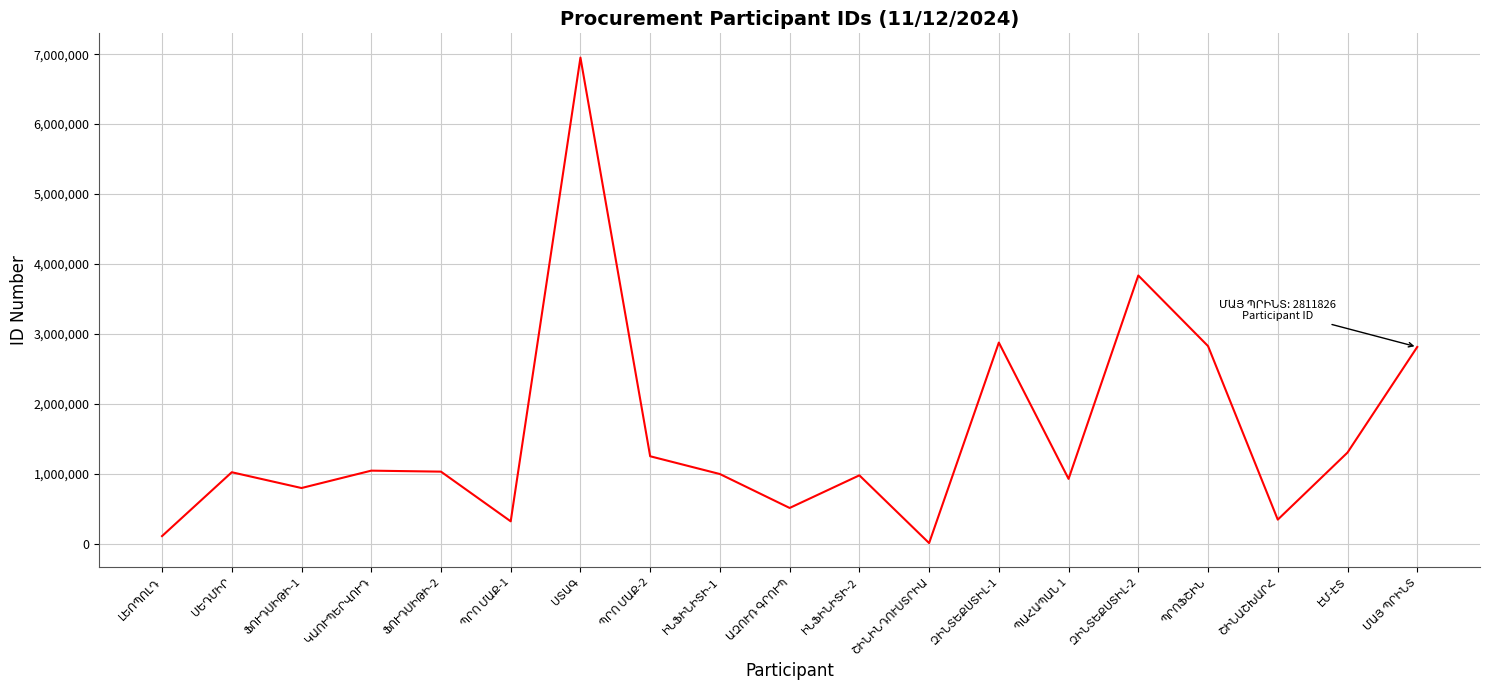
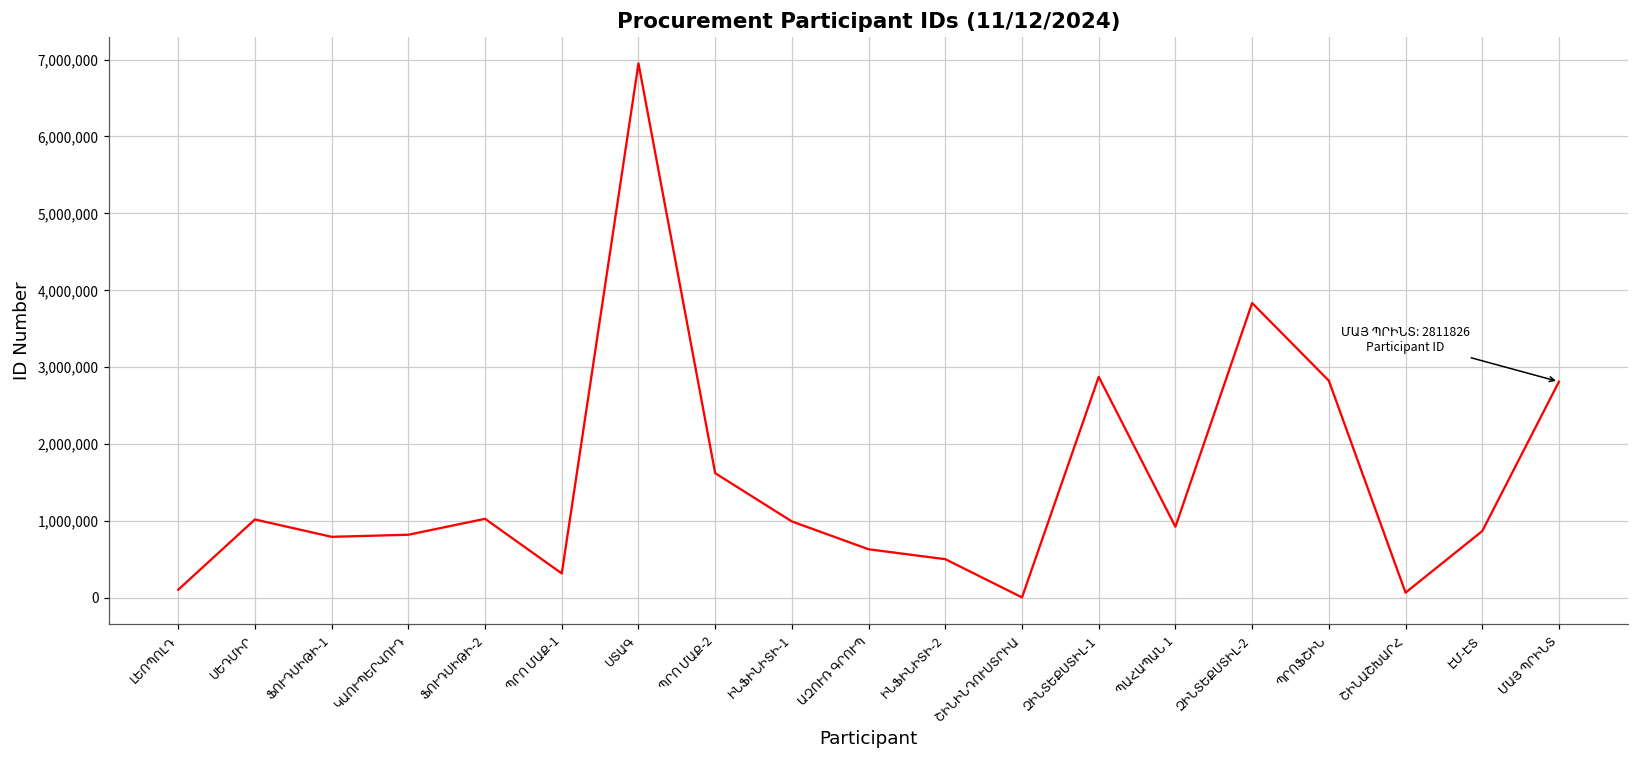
ԿԱՈՒՊԵՐՎՈՒԴ: 1,000,000 -> 800,000
ՊՐՈ ՄԱՔ-2: 1,200,000 -> 1,600,000
ԱԶՈՒՌ ԳՐՈՒՊ: 500,000 -> 600,000
ԻՆՖԻՆԻՏԻ-2: 1,000,000 -> 500,000
ՇԻՆԱՇԽԱՐՀ: 300,000 -> 100,000
ԷՄ-ԷՏ: 1,300,000 -> 900,000
